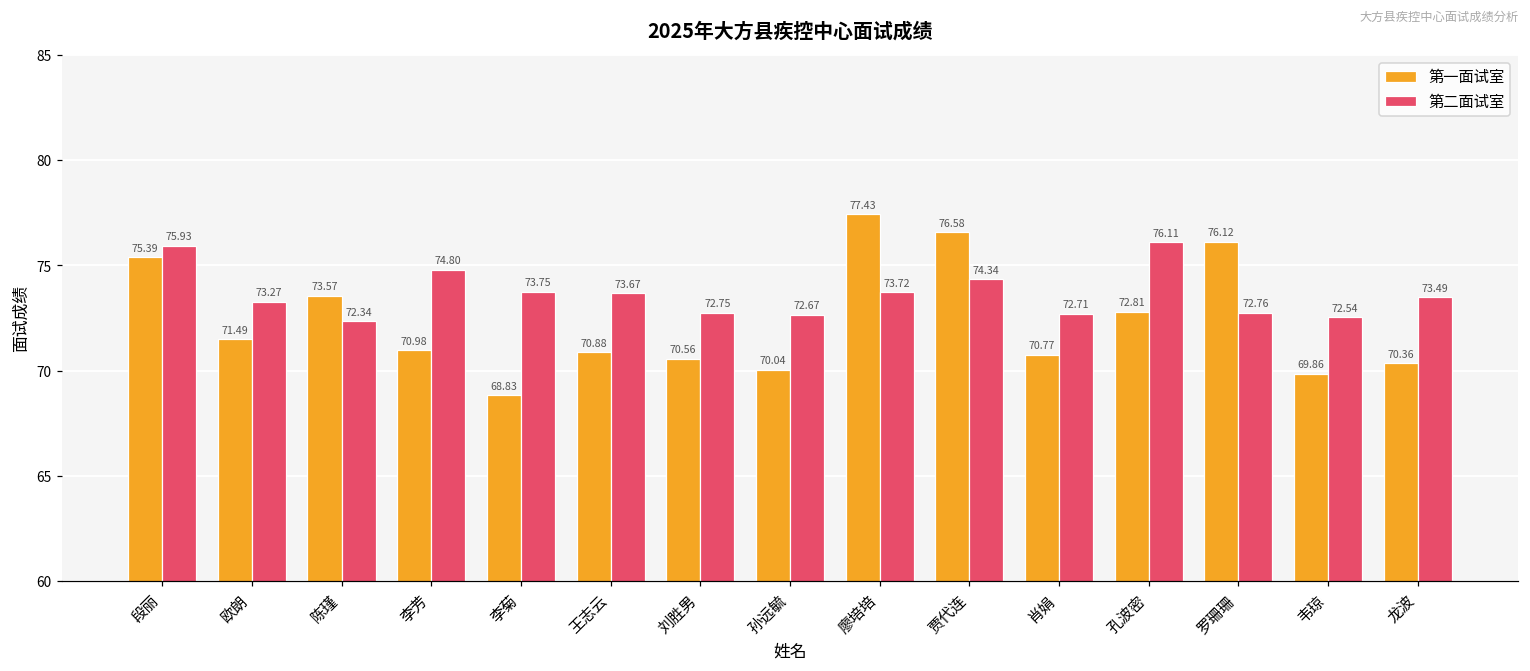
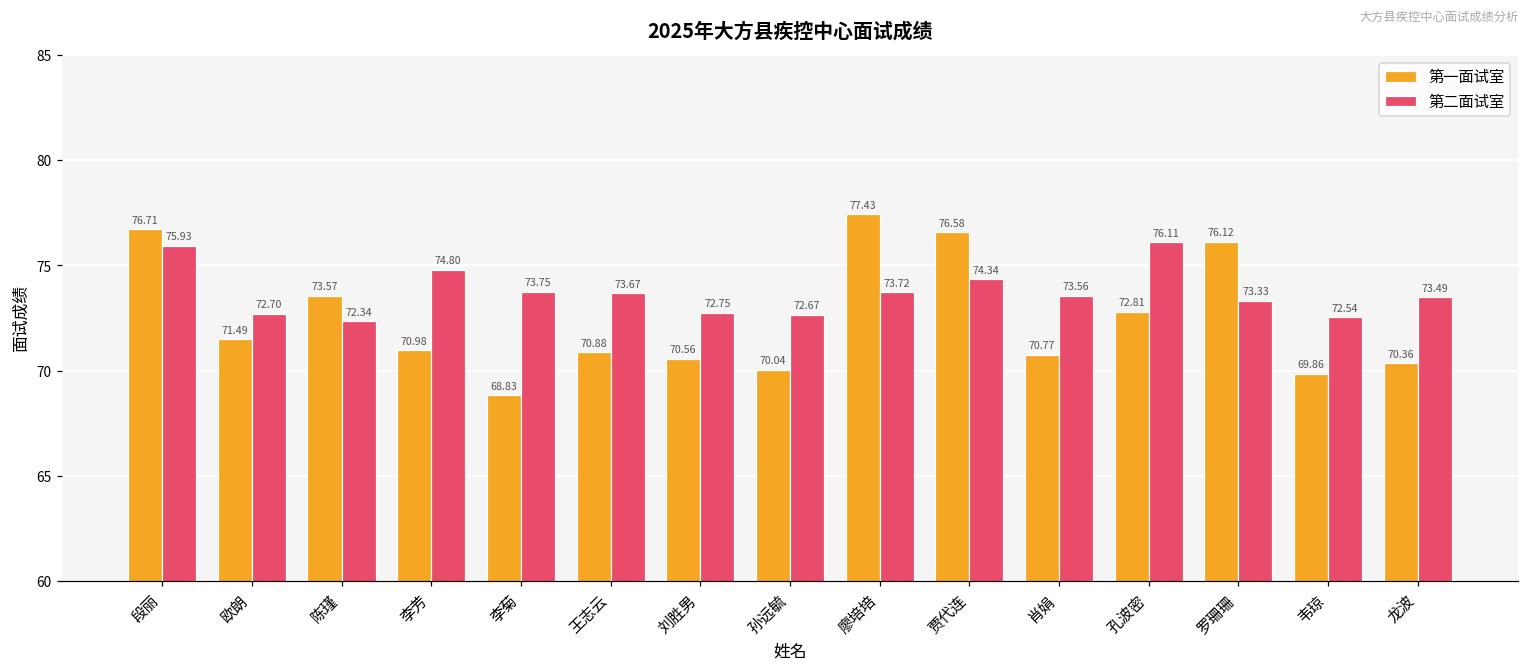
第一面试室, 段丽: 75.39 -> 76.71
第二面试室, 欧朗: 73.27 -> 72.70
第二面试室, 肖娟: 72.71 -> 73.56
第二面试室, 罗珊珊: 72.76 -> 73.33
